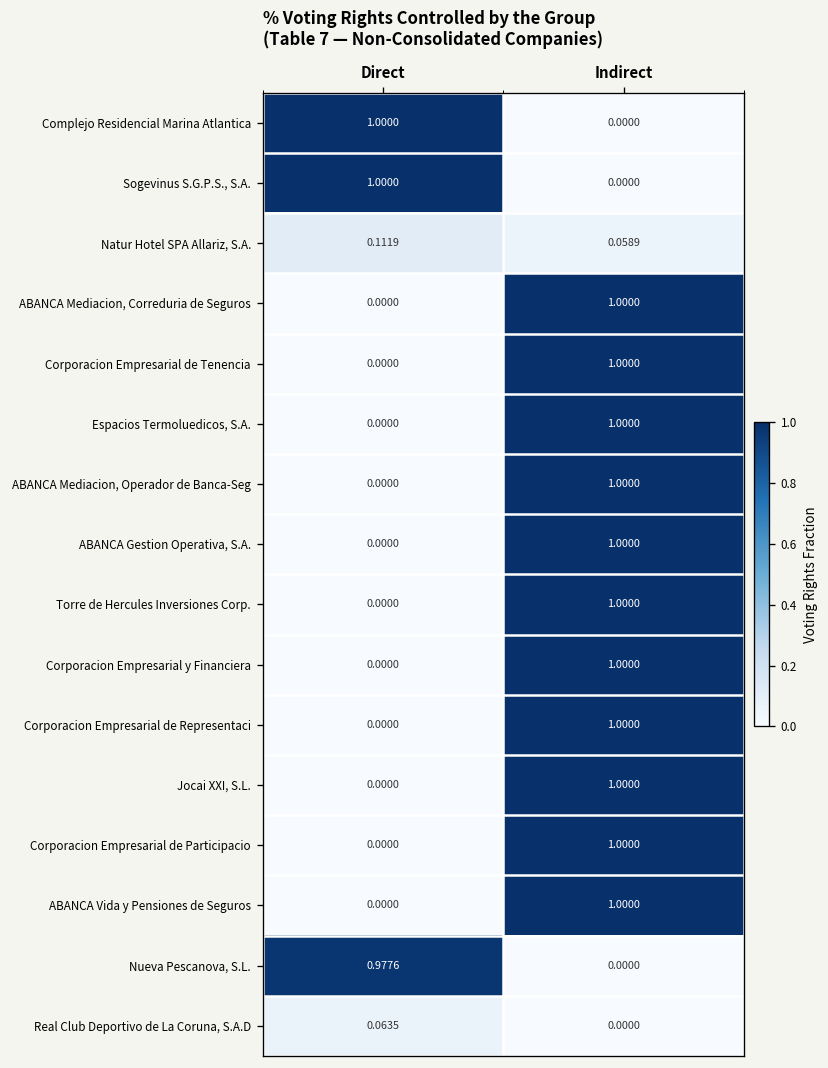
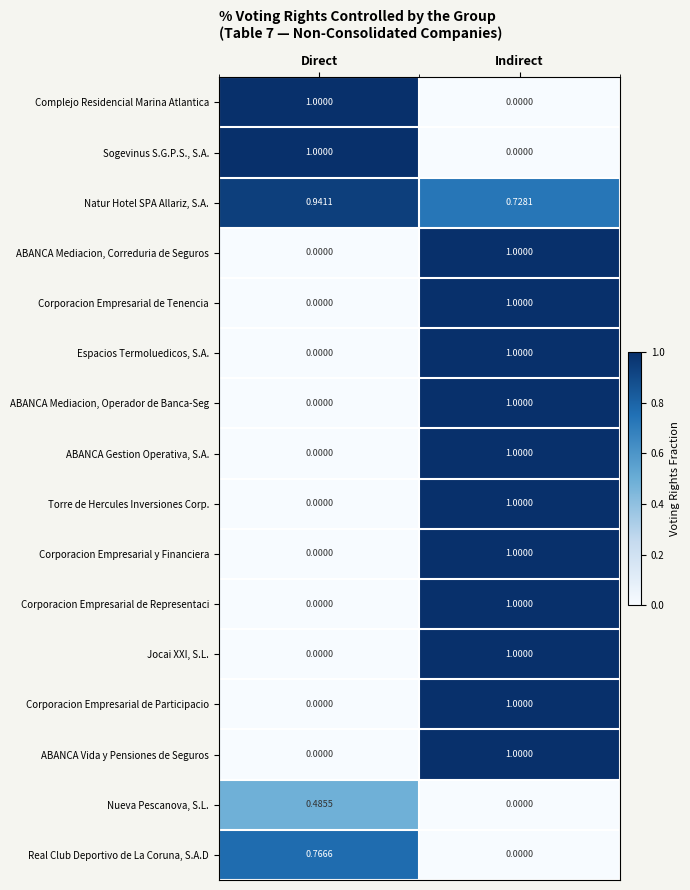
Natur Hotel SPA Allariz, S.A., Direct: 0.1119 -> 0.9411
Natur Hotel SPA Allariz, S.A., Indirect: 0.0589 -> 0.7281
Nueva Pescanova, S.L., Direct: 0.9776 -> 0.4855
Real Club Deportivo de La Coruna, S.A.D, Direct: 0.0635 -> 0.7666
